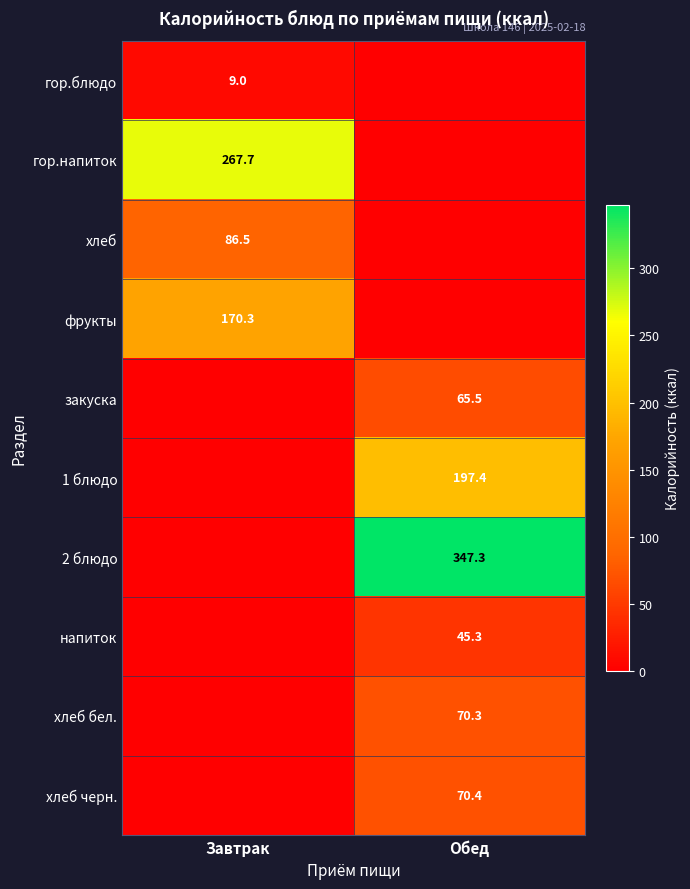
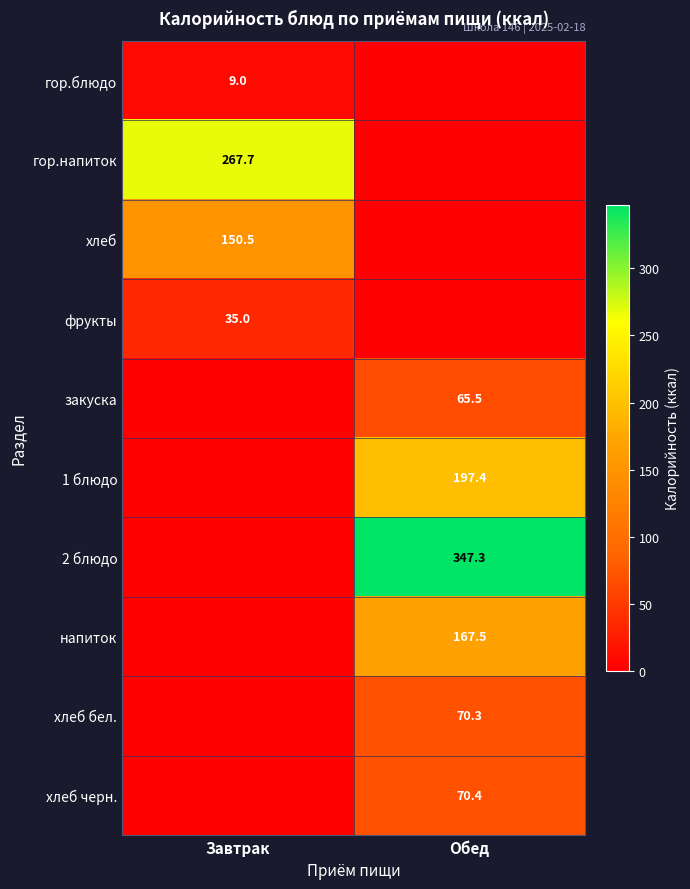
хлеб, Завтрак: 86.5 -> 150.5
фрукты, Завтрак: 170.3 -> 35.0
напиток, Обед: 45.3 -> 167.5
